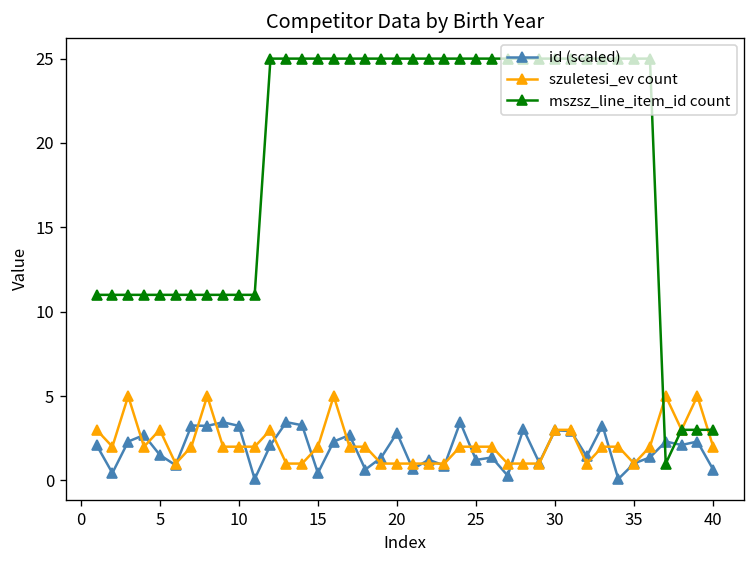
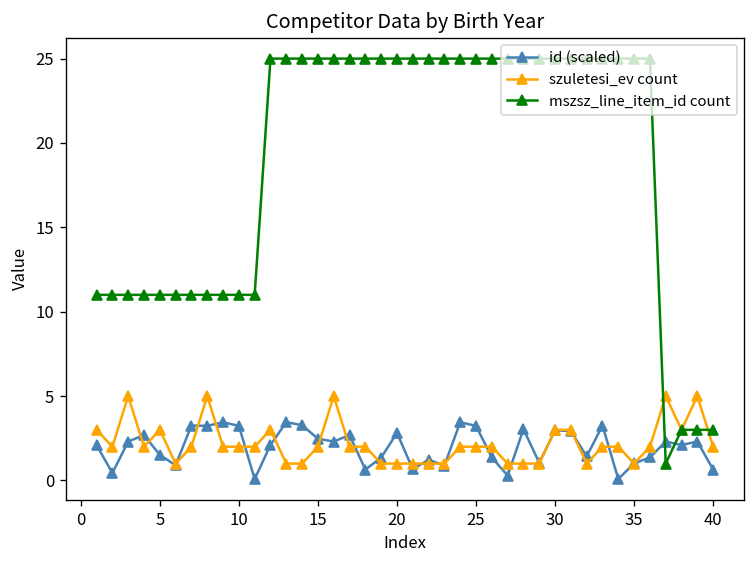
id (scaled), 15: 0.4 -> 2.5
id (scaled), 25: 1.2 -> 3.2
